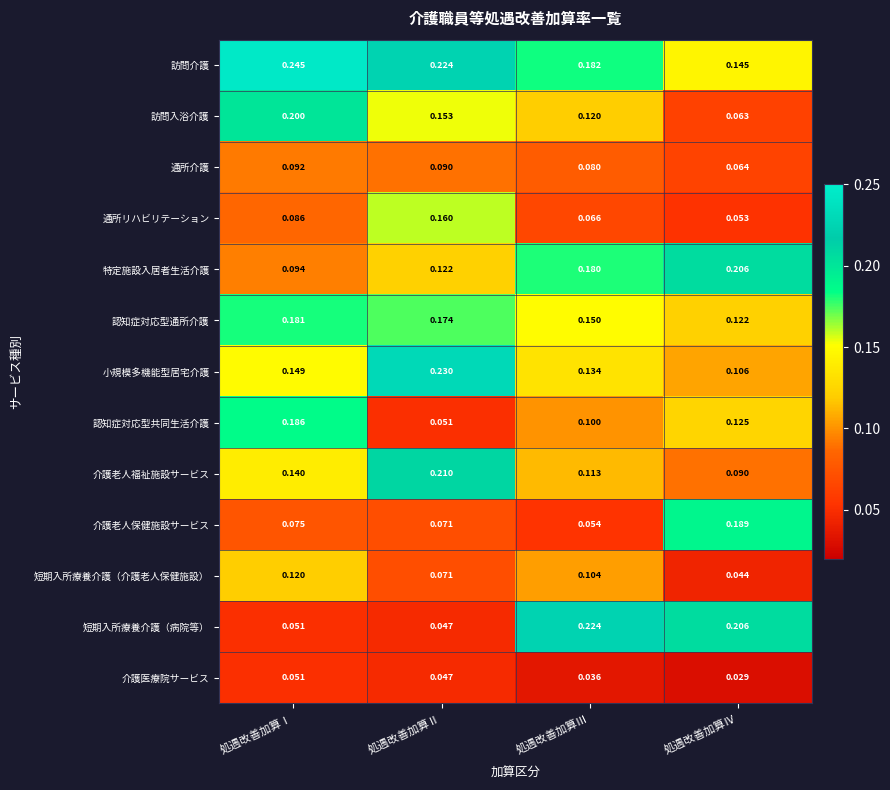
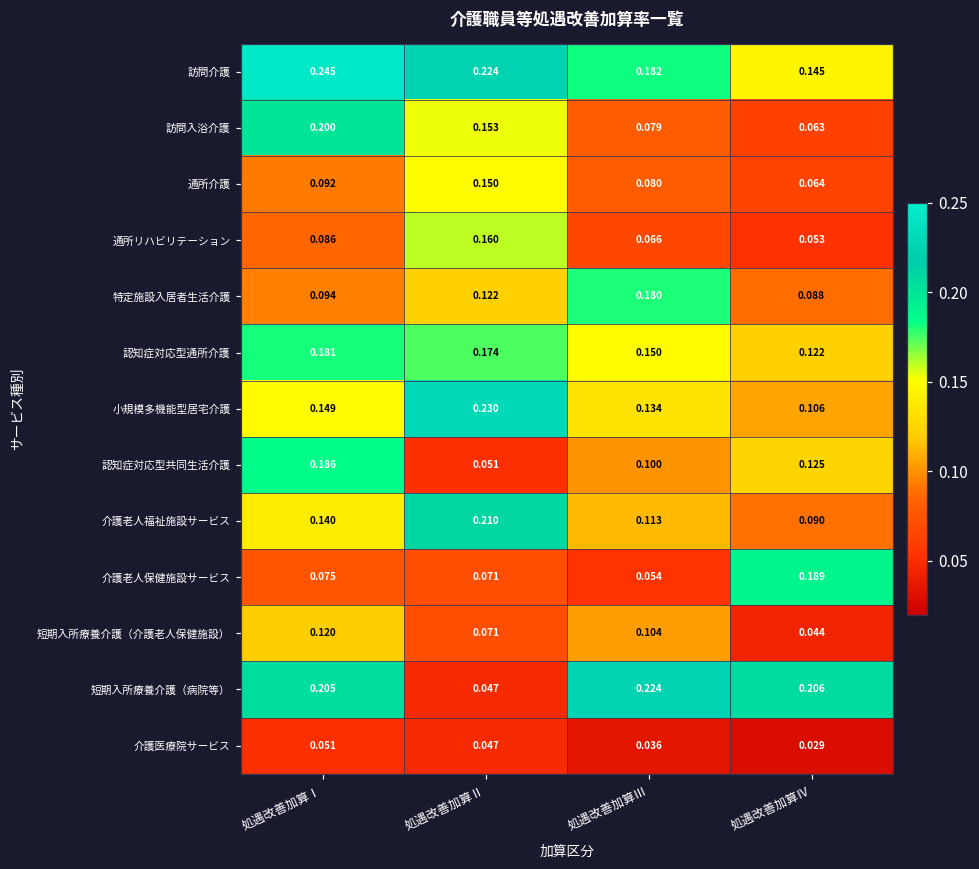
訪問入浴介護, 処遇改善加算Ⅲ: 0.120 -> 0.079
通所介護, 処遇改善加算Ⅱ: 0.090 -> 0.150
特定施設入居者生活介護, 処遇改善加算Ⅳ: 0.206 -> 0.088
短期入所療養介護（病院等）, 処遇改善加算Ⅰ: 0.051 -> 0.205
